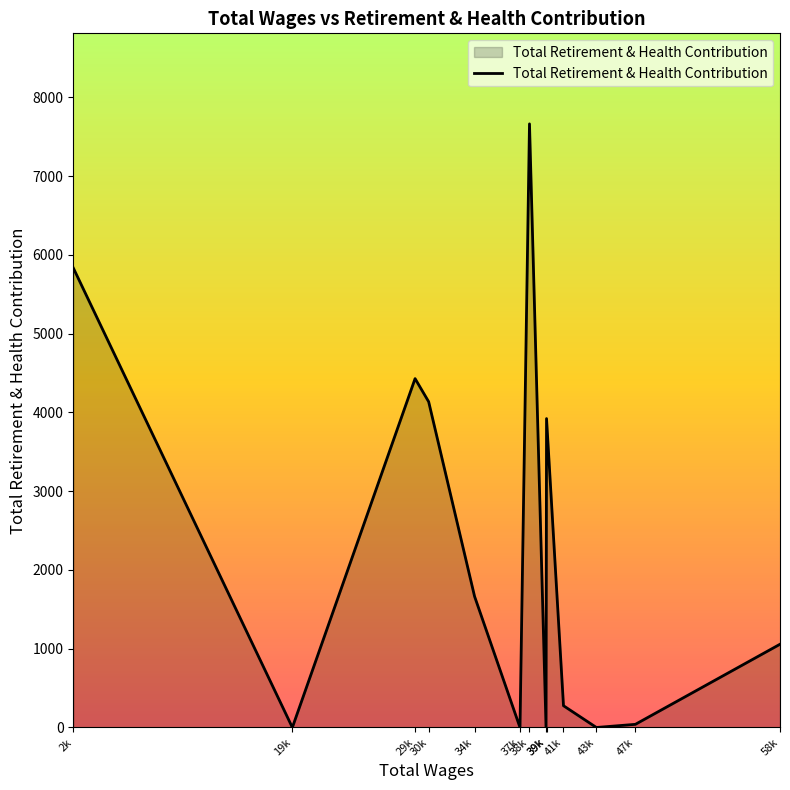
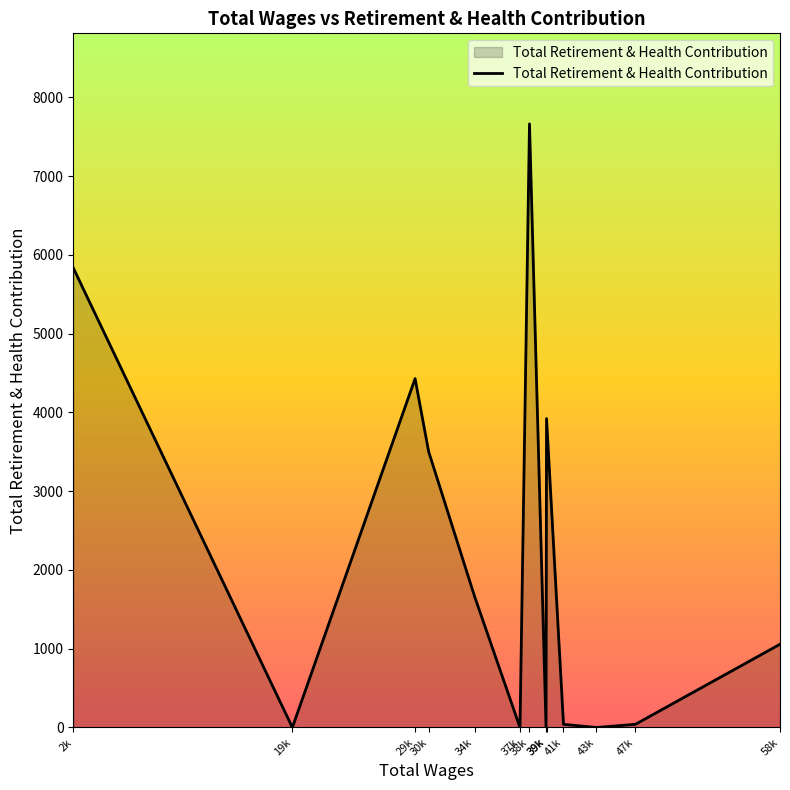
30k: 4100 -> 3500
41k: 300 -> 0
